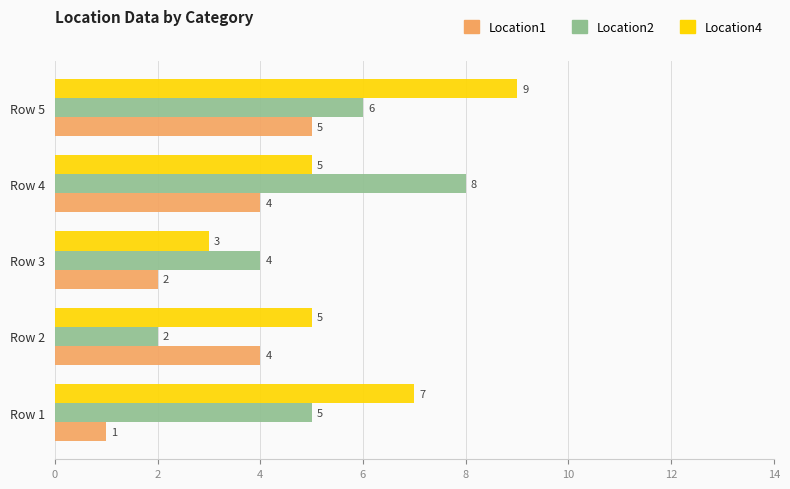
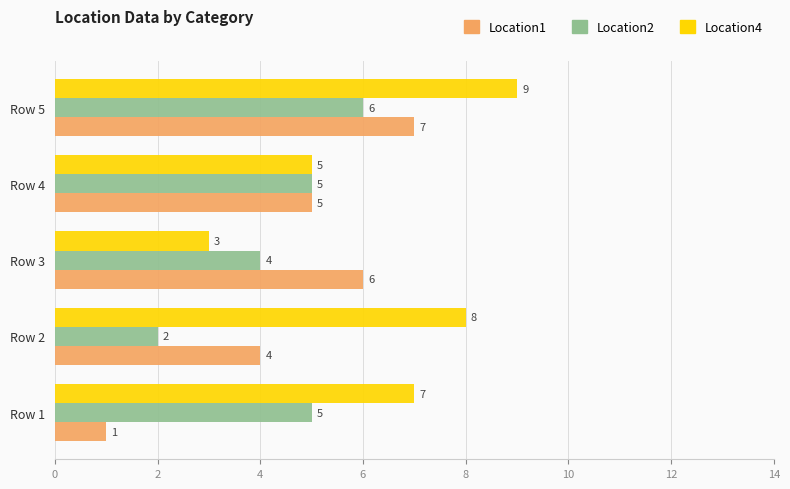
Location1, Row 5: 5 -> 7
Location2, Row 4: 8 -> 5
Location1, Row 4: 4 -> 5
Location1, Row 3: 2 -> 6
Location4, Row 2: 5 -> 8
